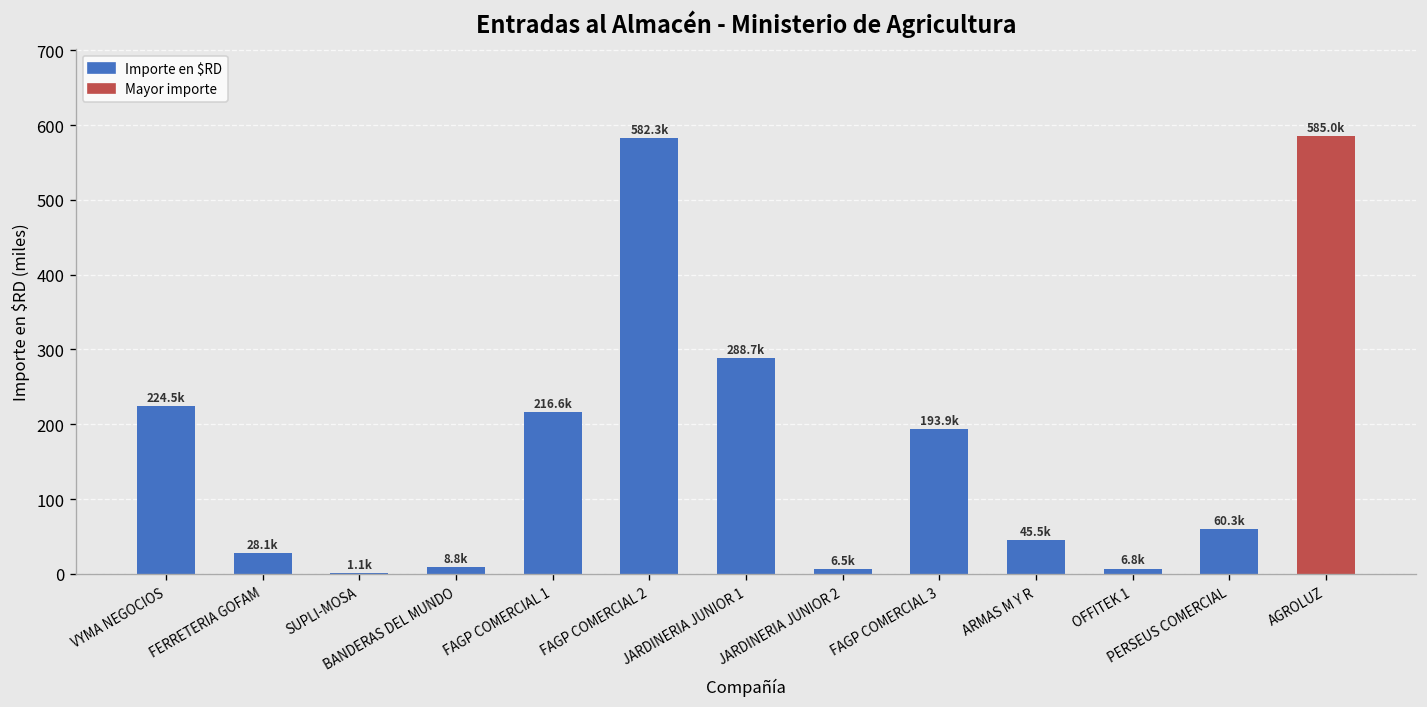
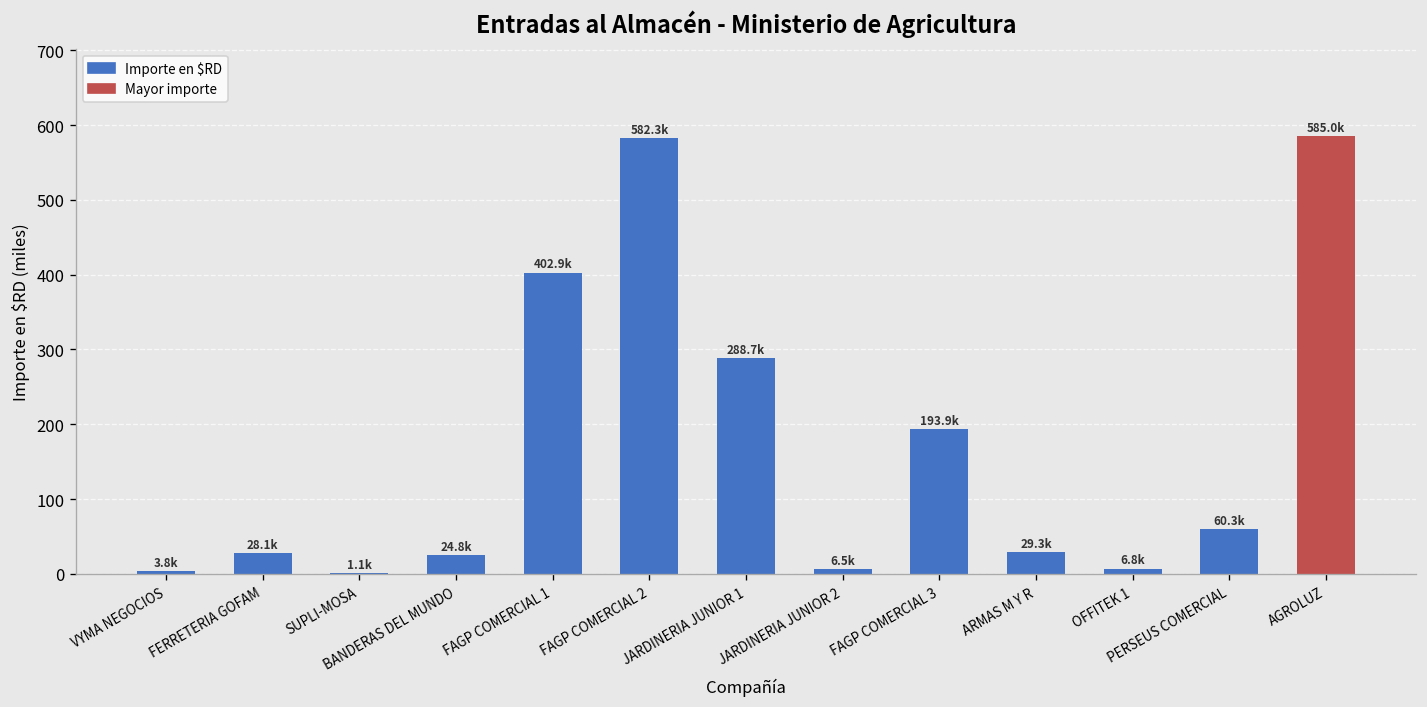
VYMA NEGOCIOS: 224.5k -> 3.8k
BANDERAS DEL MUNDO: 8.8k -> 24.8k
FAGP COMERCIAL 1: 216.6k -> 402.9k
ARMAS M Y R: 45.5k -> 29.3k
